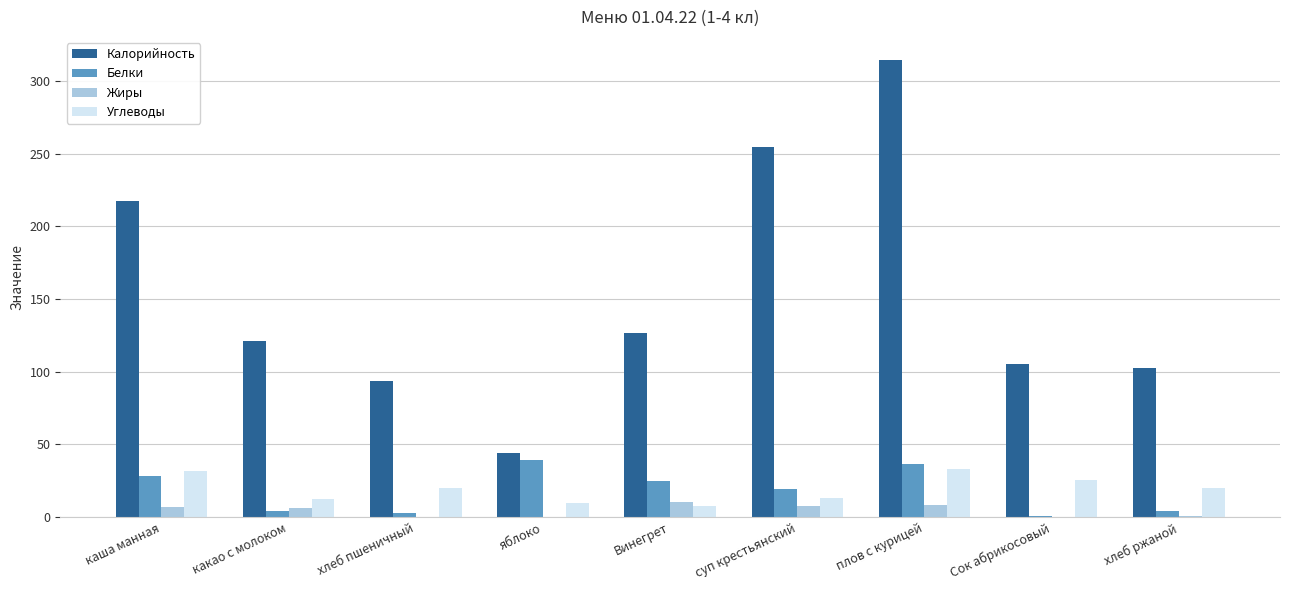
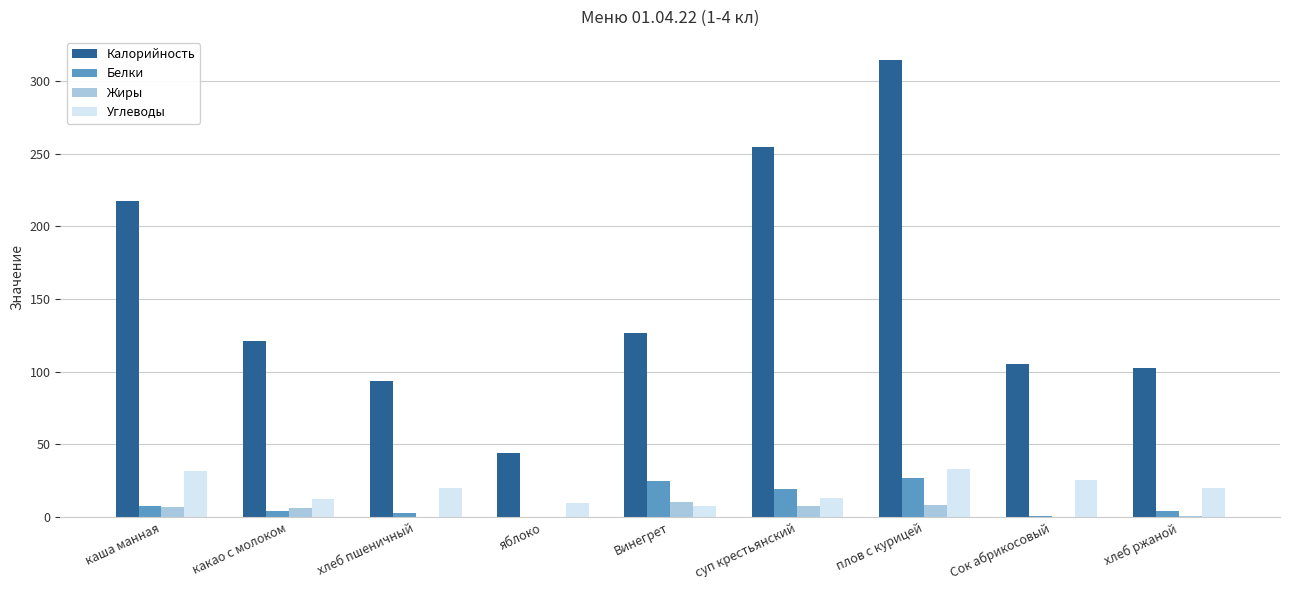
Белки, каша манная: 29 -> 7
Белки, яблоко: 39 -> 0
Белки, плов с курицей: 37 -> 27
